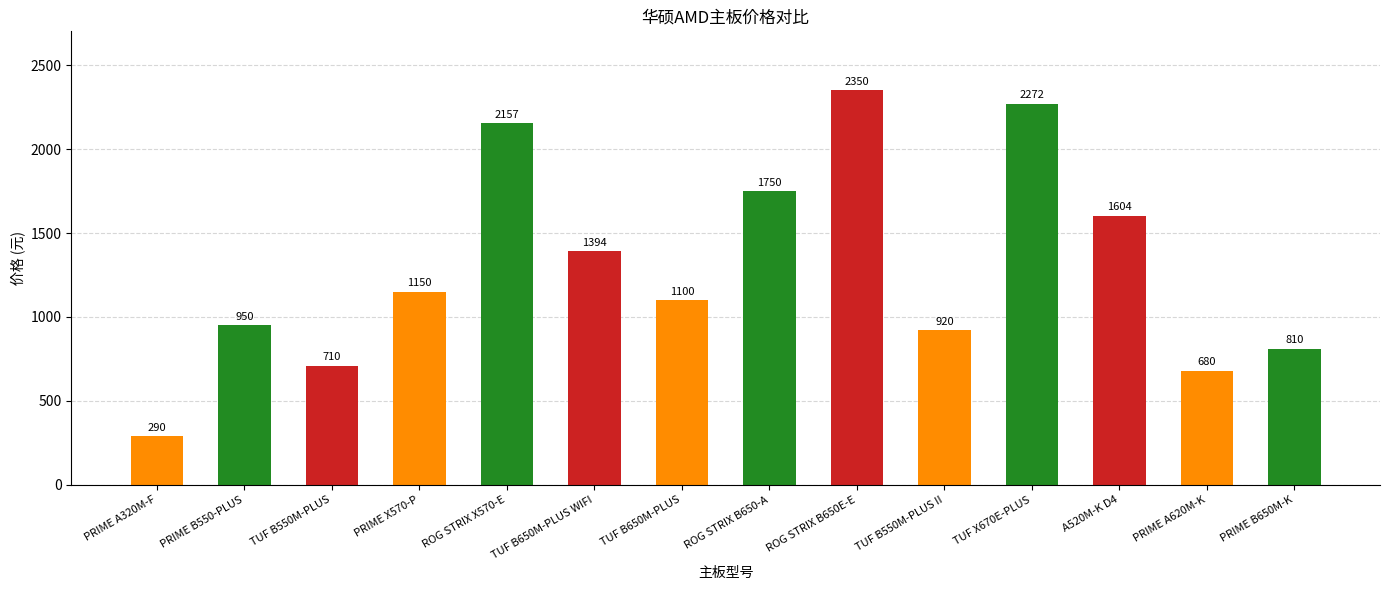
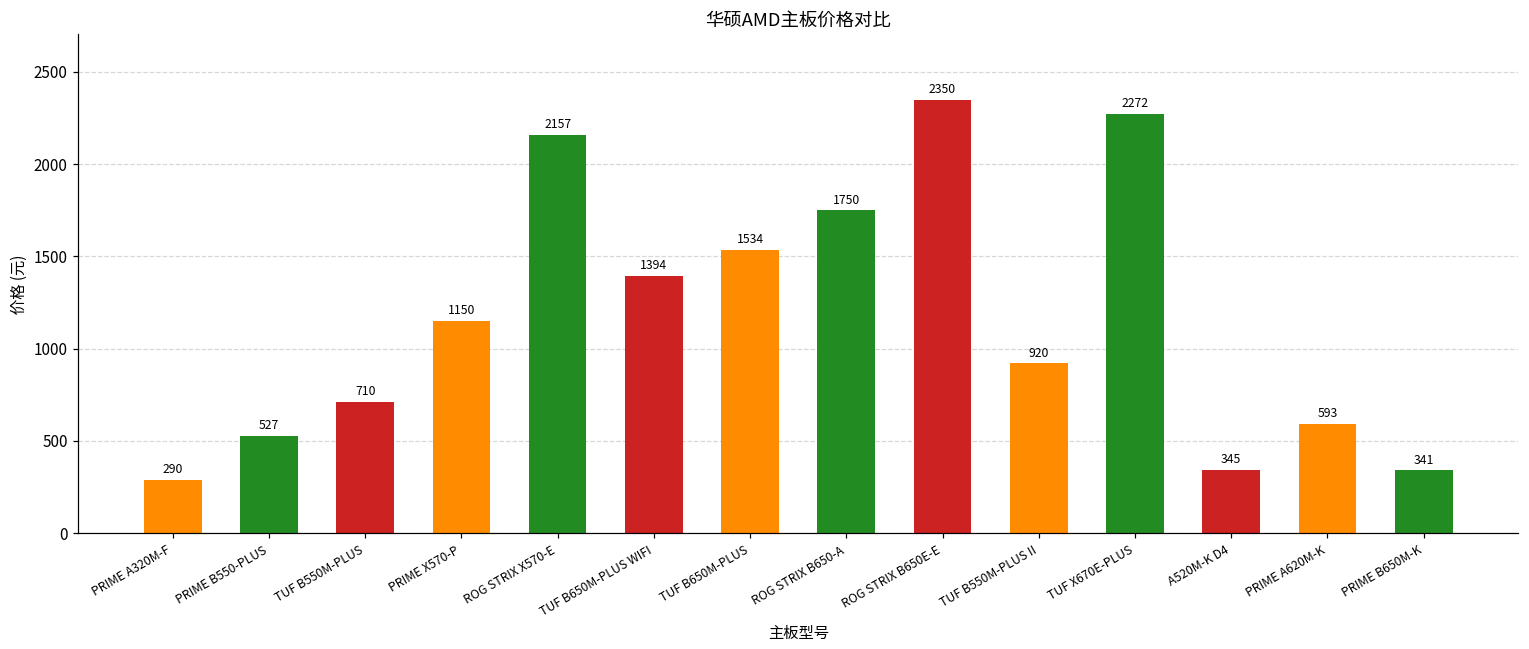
PRIME B550-PLUS: 950 -> 527
TUF B650M-PLUS: 1100 -> 1534
A520M-K D4: 1604 -> 345
PRIME A620M-K: 680 -> 593
PRIME B650M-K: 810 -> 341
